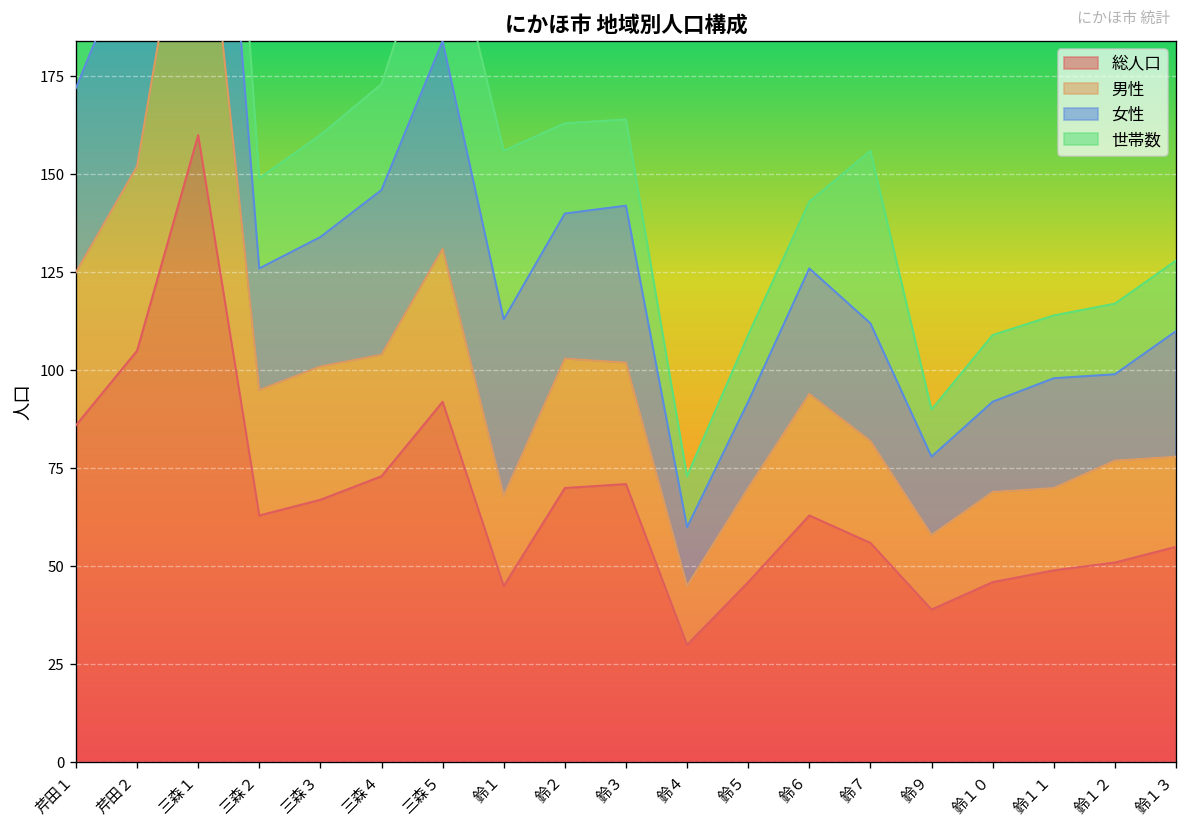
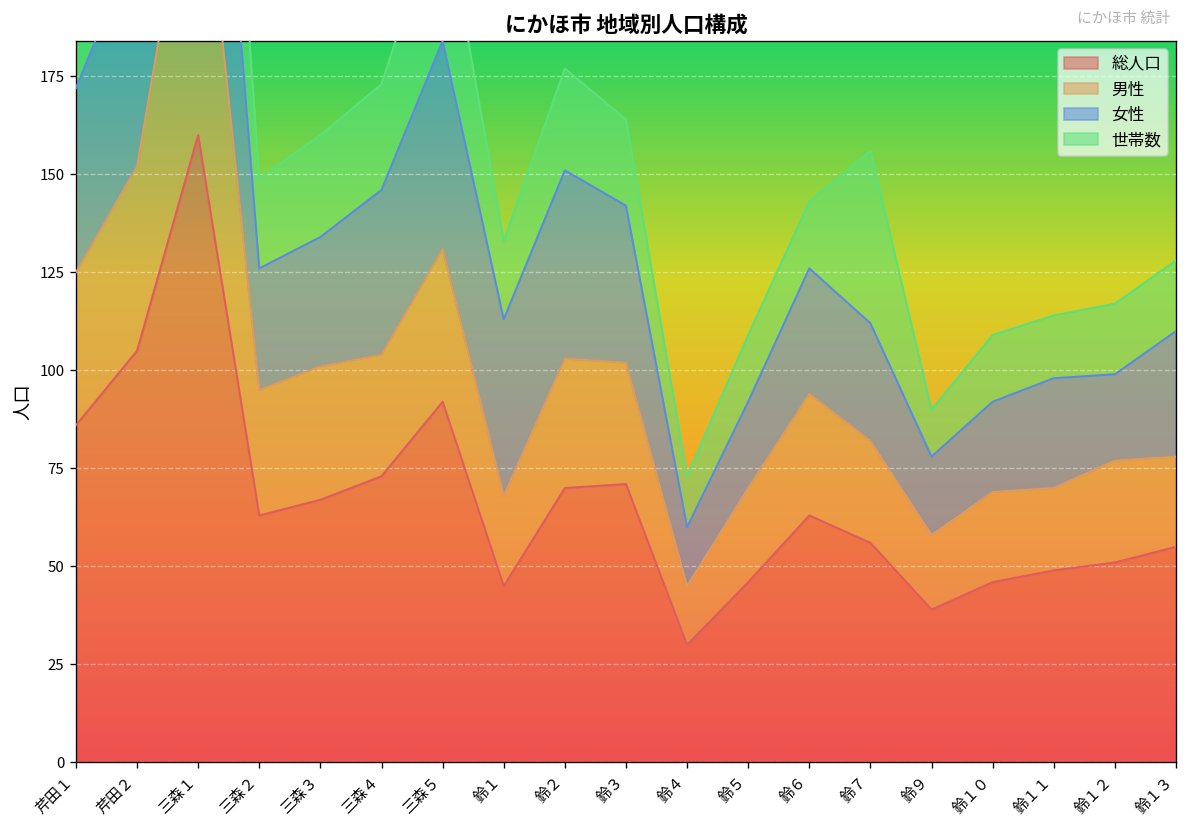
世帯数, 鈴１: 43 -> 20
女性, 鈴２: 37 -> 48
世帯数, 鈴２: 23 -> 26
